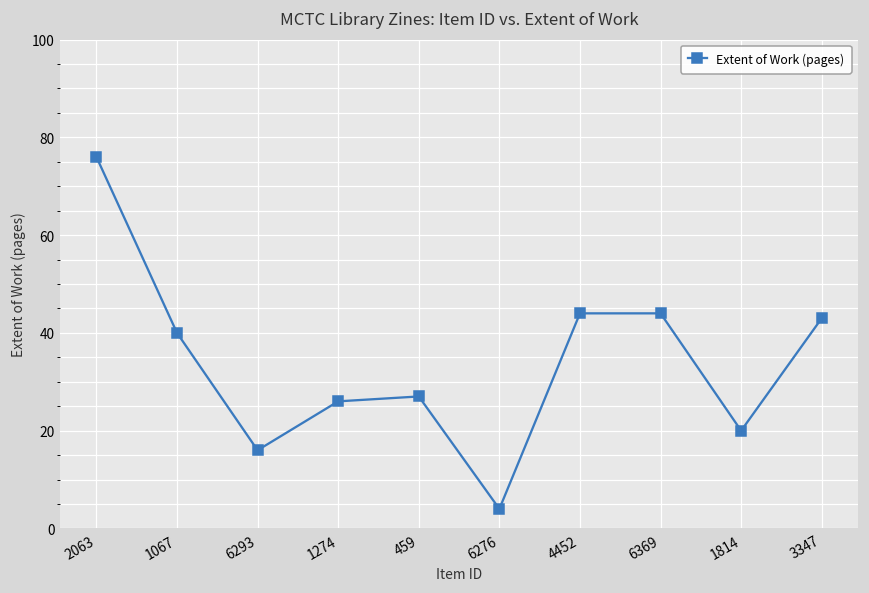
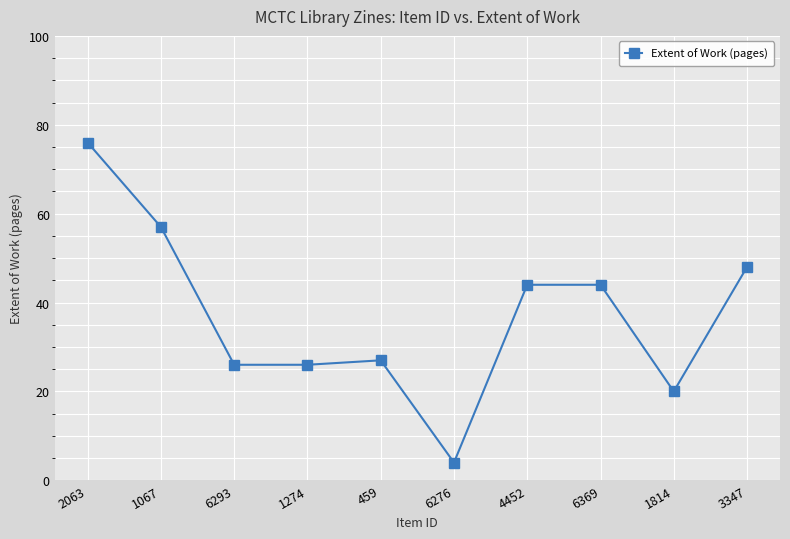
1067: 40 -> 57
6293: 16 -> 26
3347: 43 -> 48
